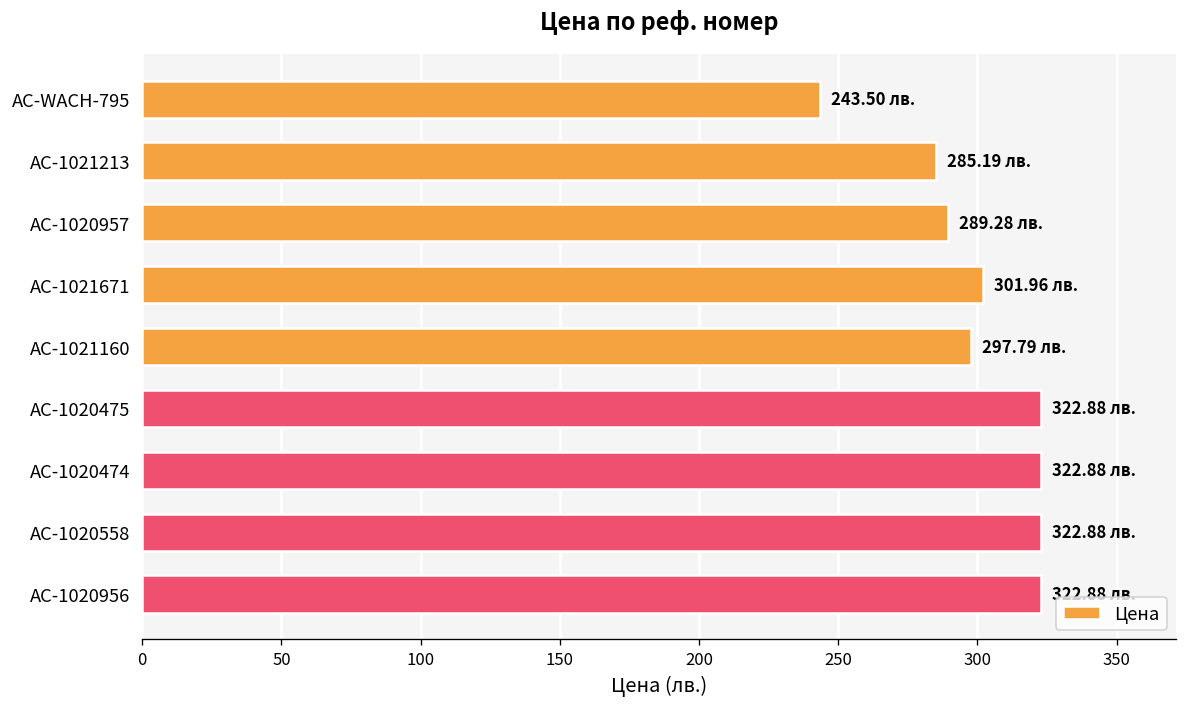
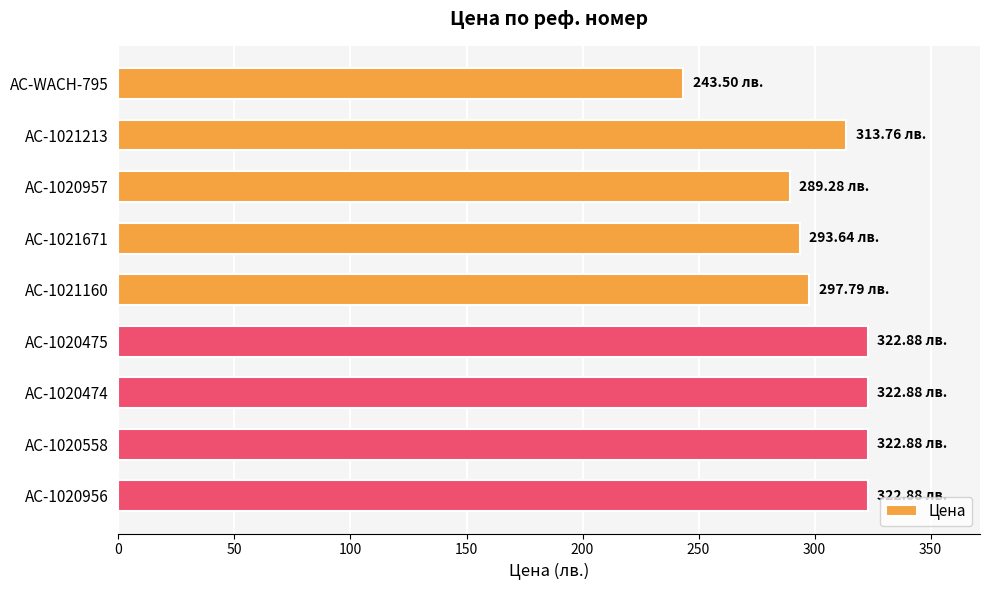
AC-1021213: 285.19 -> 313.76
AC-1021671: 301.96 -> 293.64
